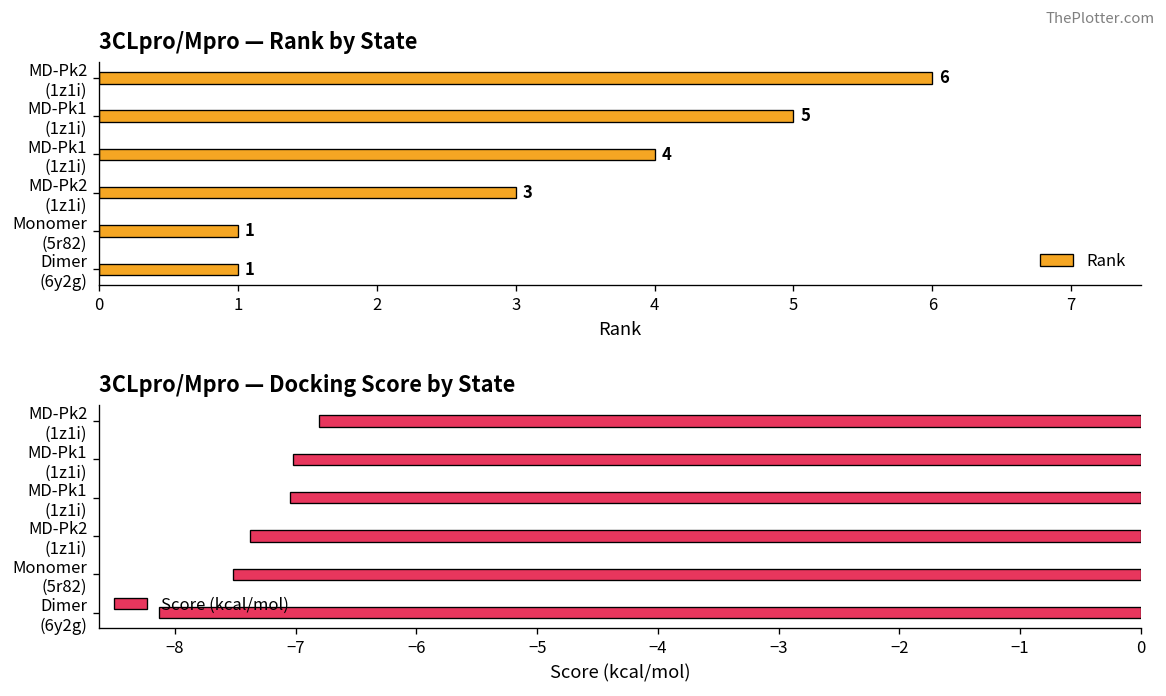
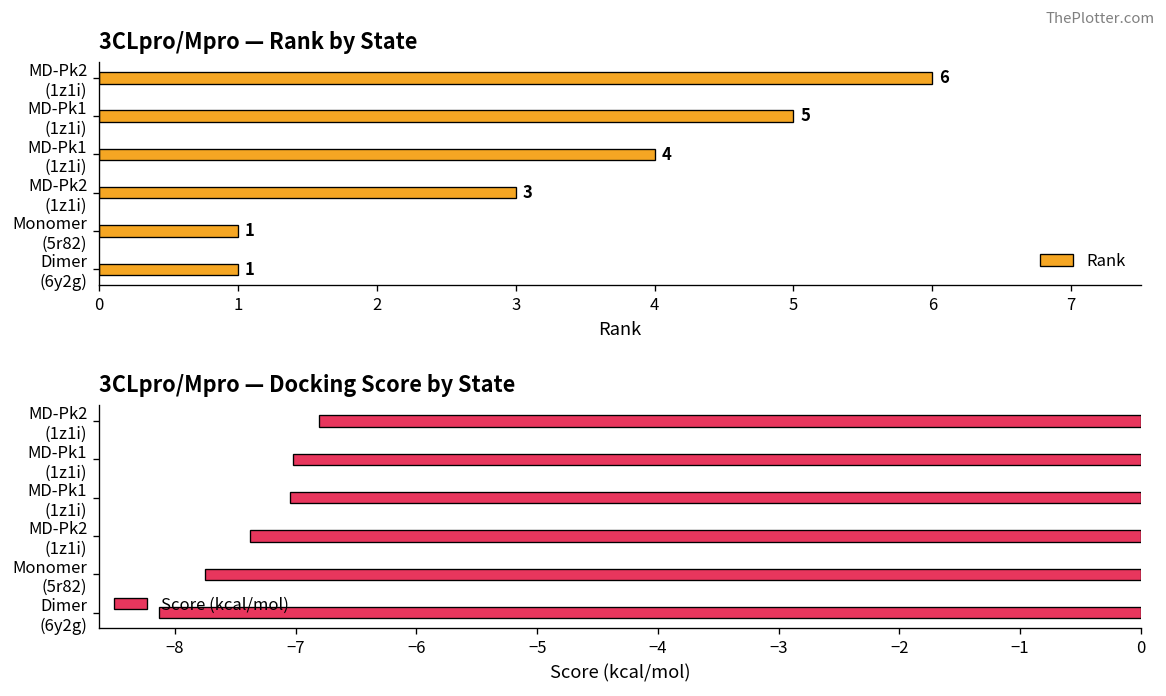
3CLpro/Mpro — Docking Score by State, Monomer (5r82): -7.52 -> -7.75
